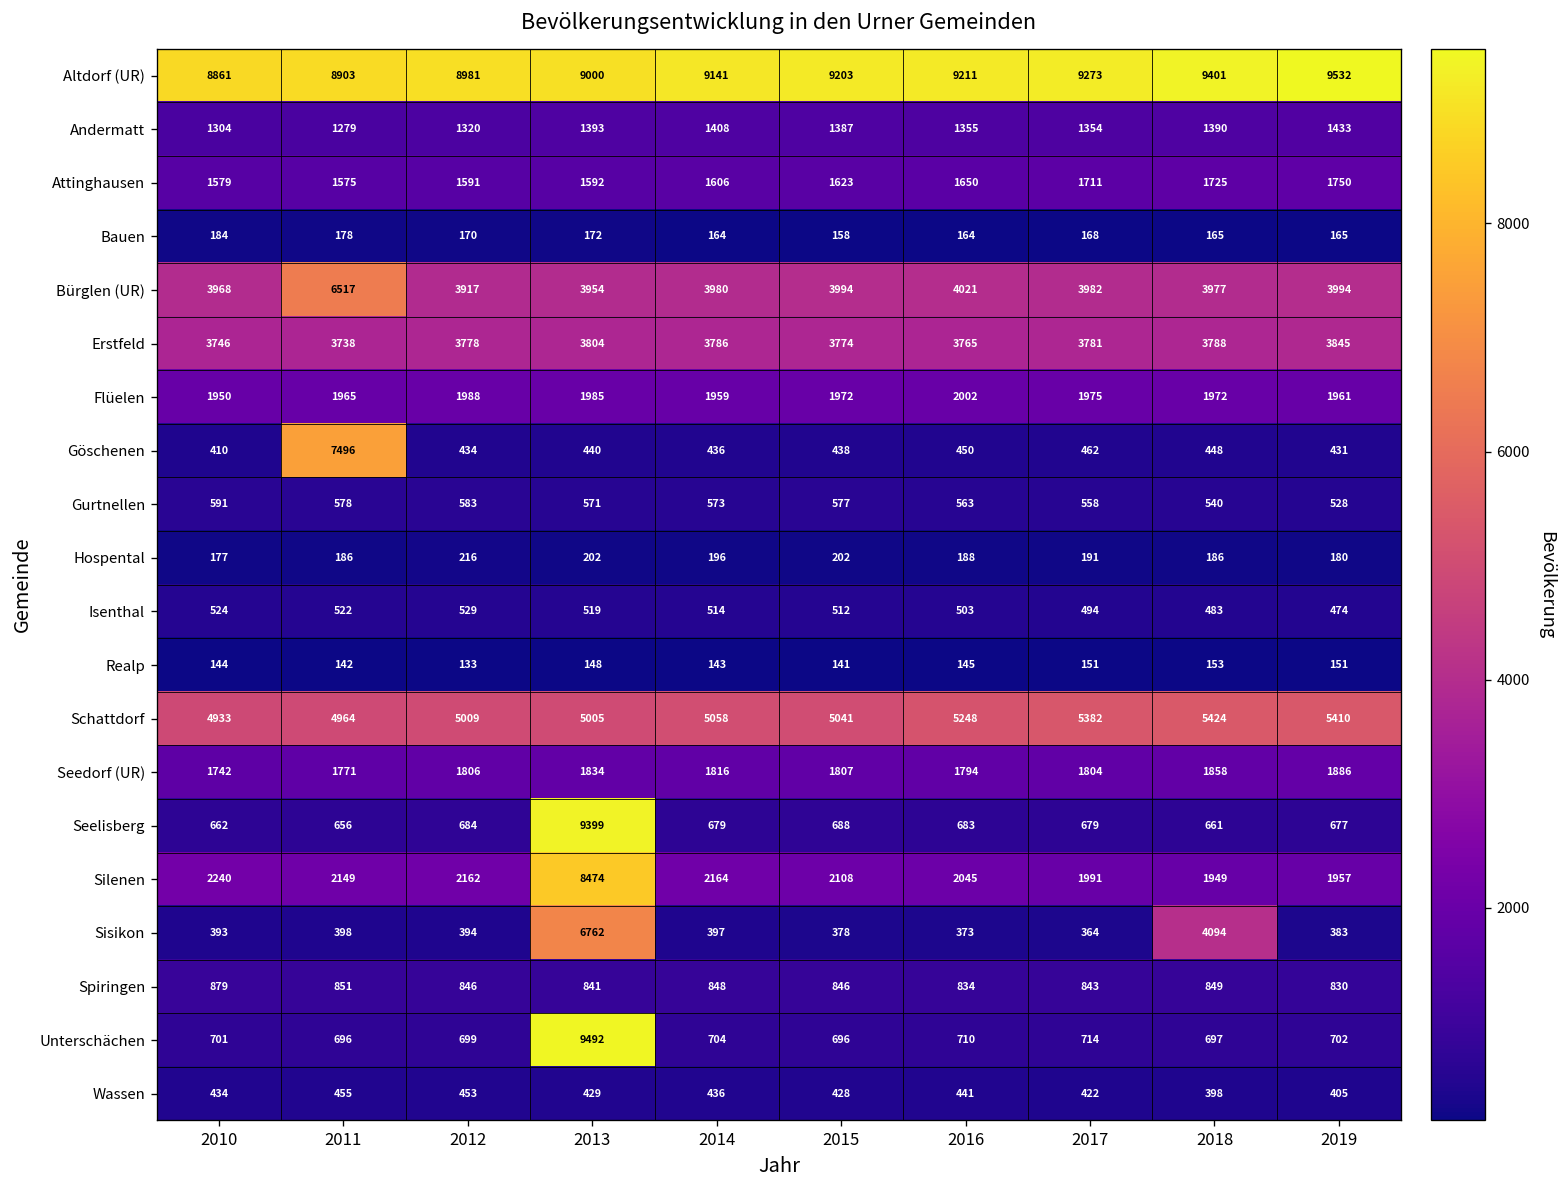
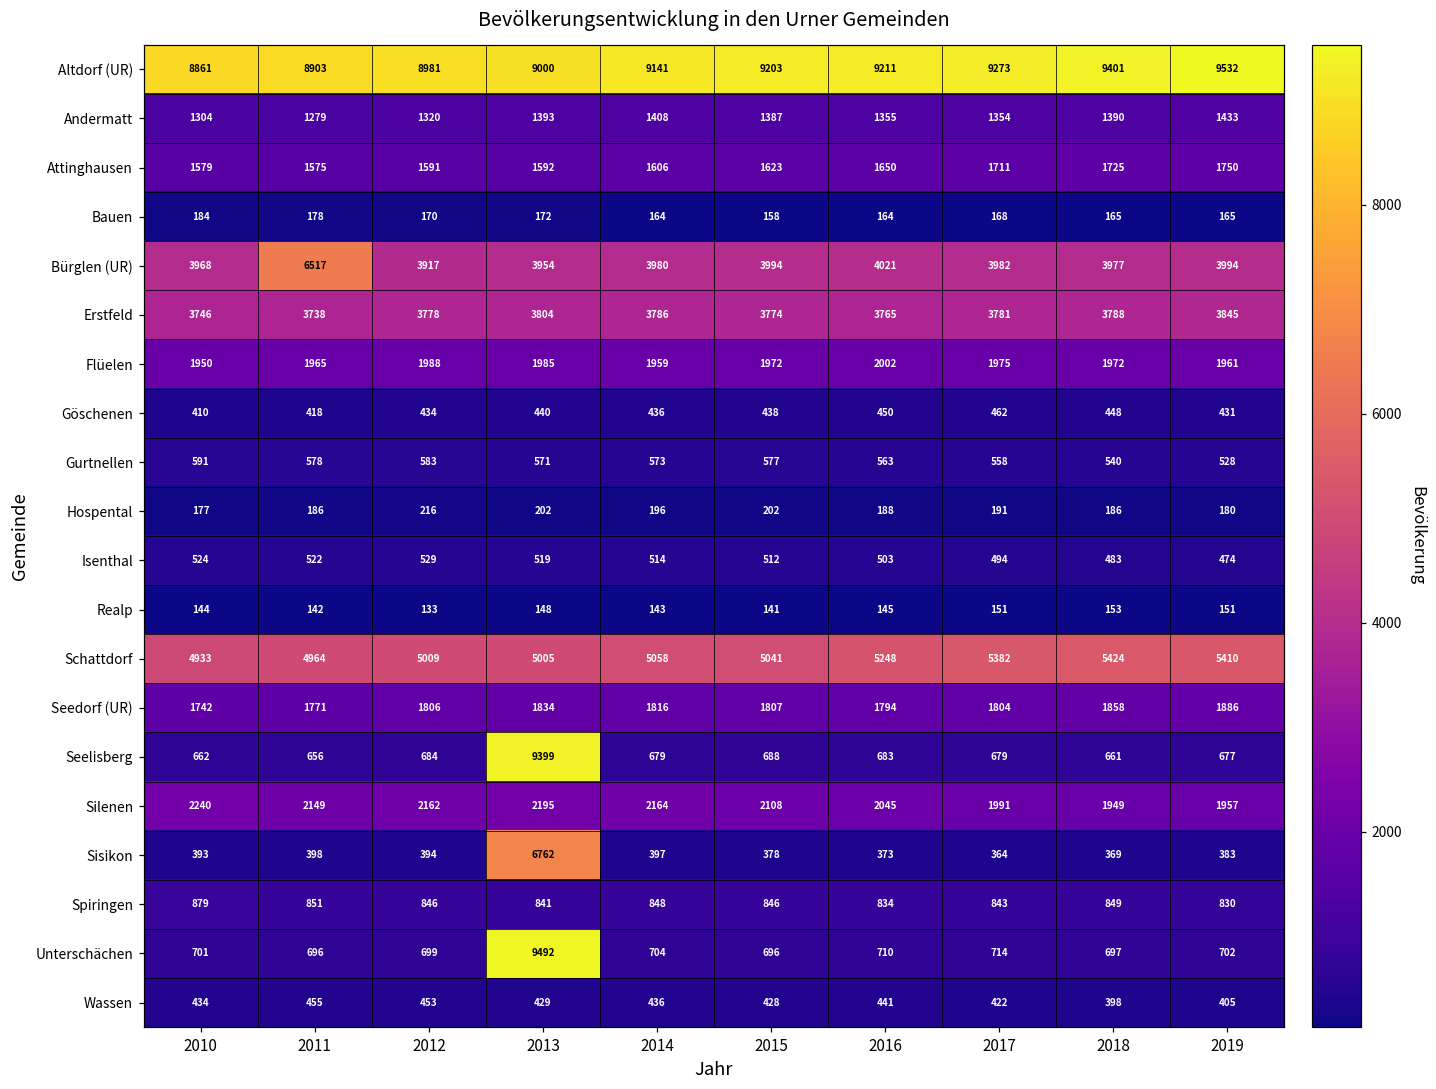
Göschenen, 2011: 7496 -> 418
Silenen, 2013: 8474 -> 2195
Sisikon, 2018: 4094 -> 369
